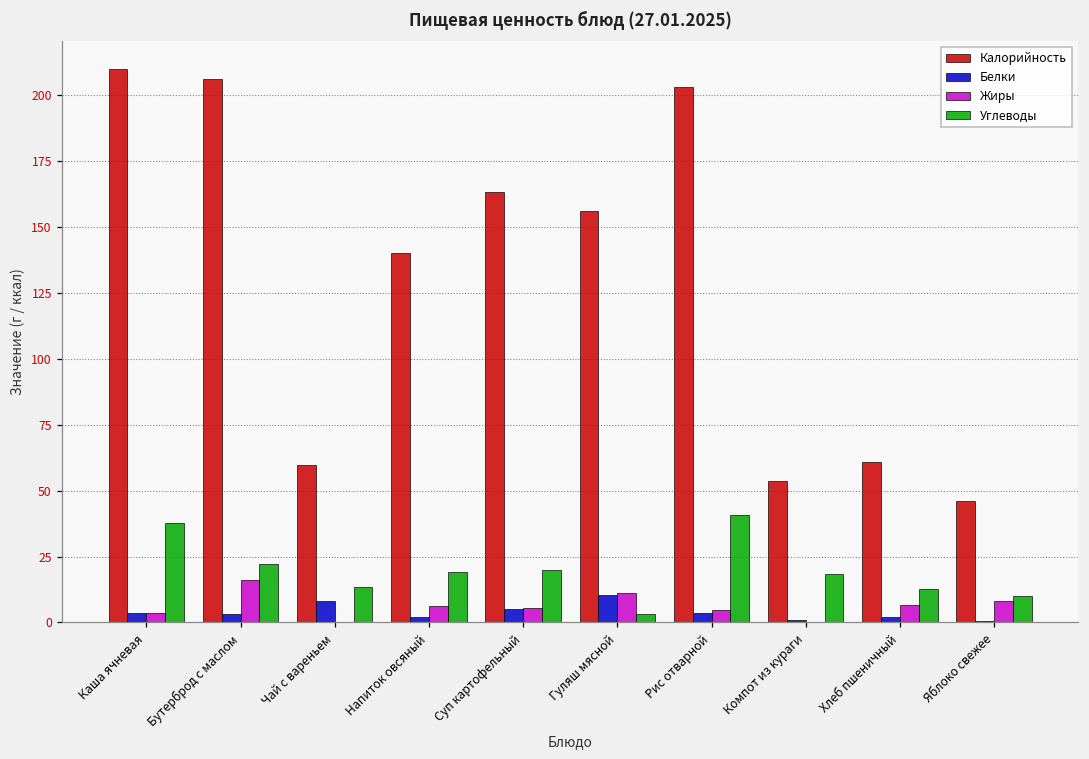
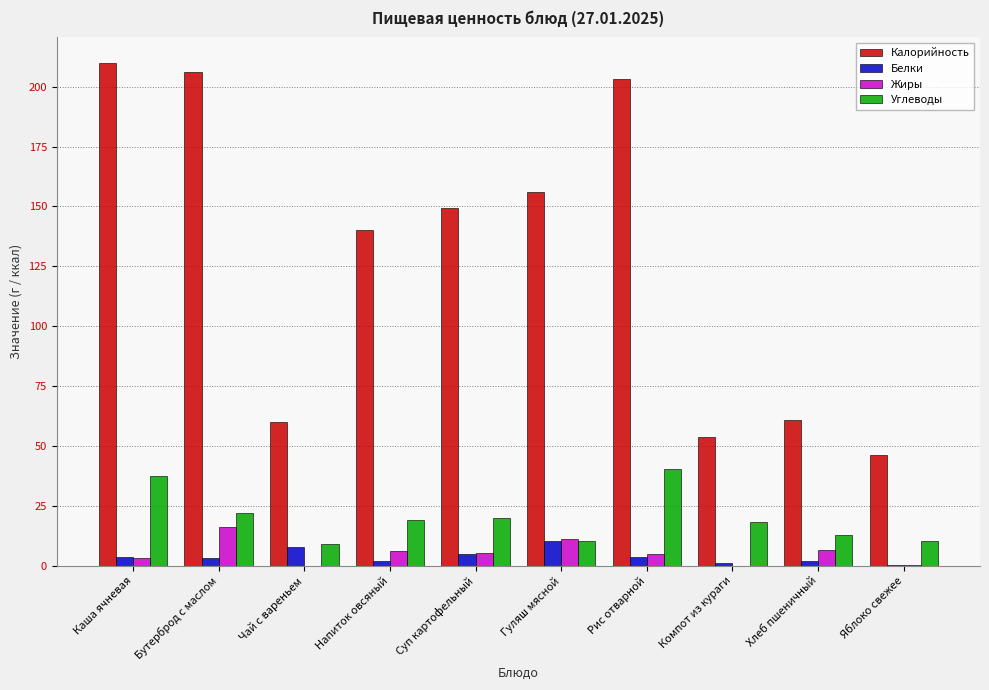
Углеводы, Чай с вареньем: 13 -> 9
Калорийность, Суп картофельный: 163 -> 149
Углеводы, Гуляш мясной: 3 -> 10
Жиры, Яблоко свежее: 8 -> 0
